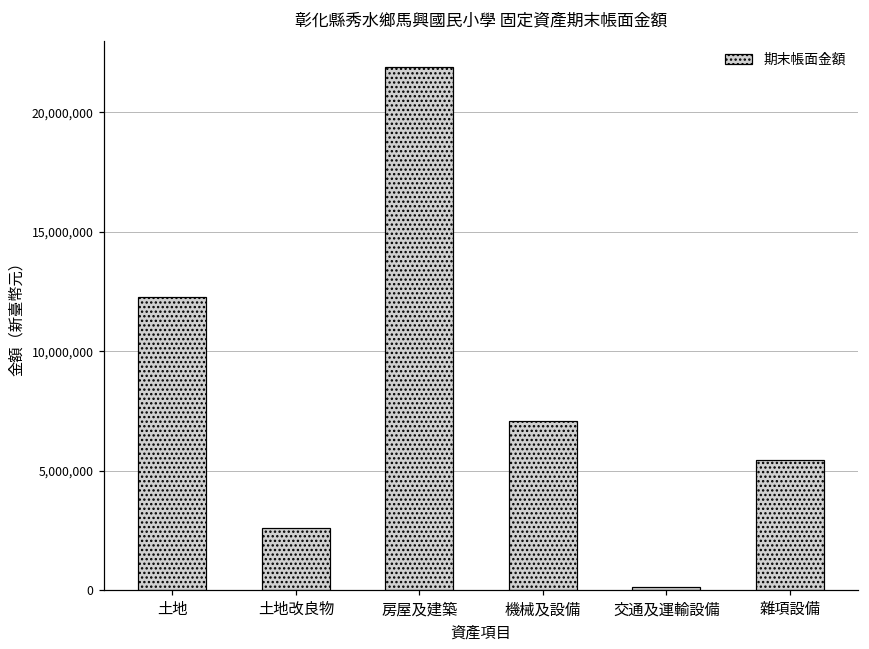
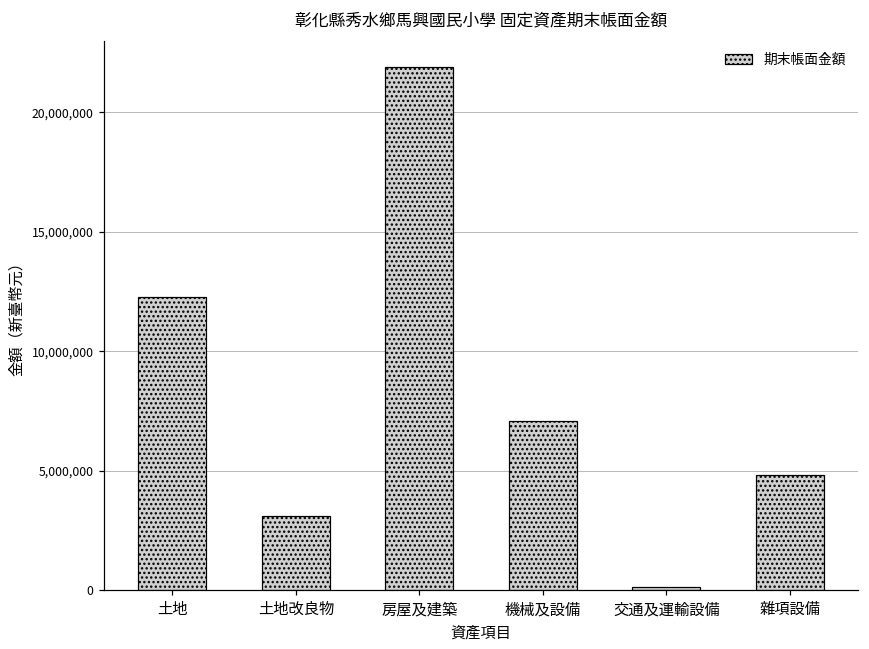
土地改良物: 2,600,000 -> 3,100,000
雜項設備: 5,500,000 -> 4,800,000
